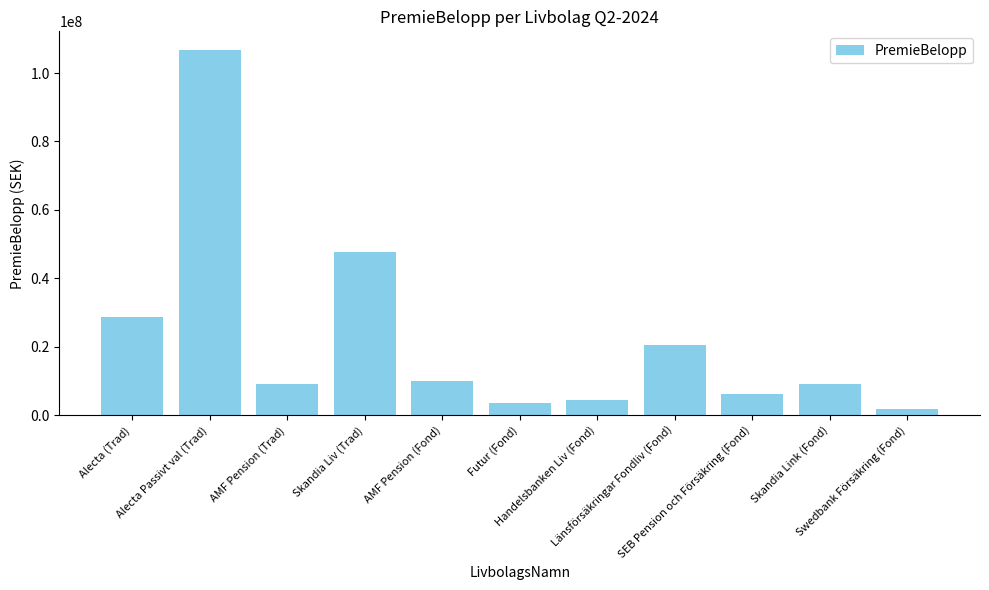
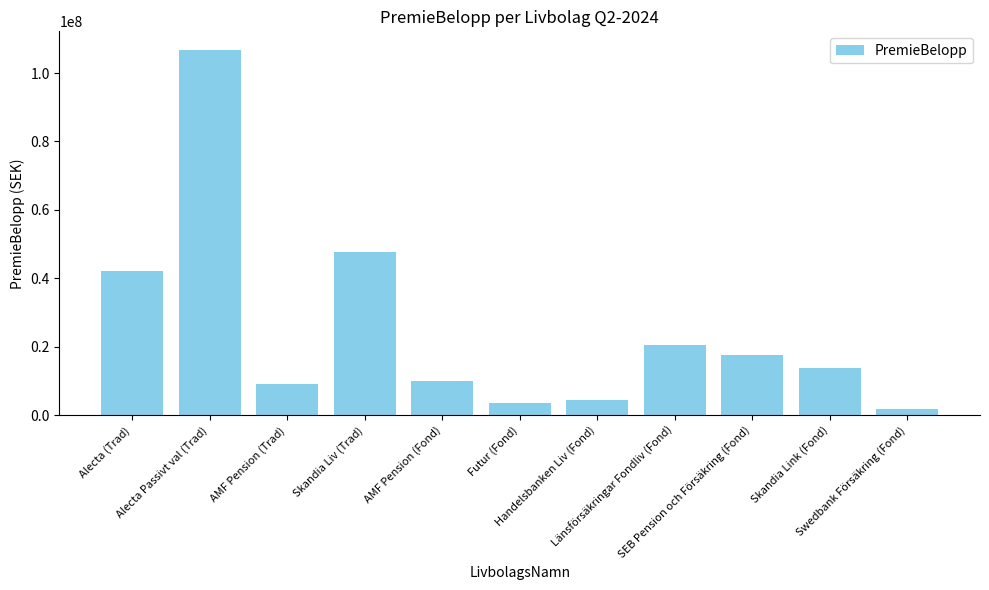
Alecta (Trad): 29000000 -> 42000000
SEB Pension och Försäkring (Fond): 6000000 -> 17000000
Skandia Link (Fond): 9000000 -> 14000000
